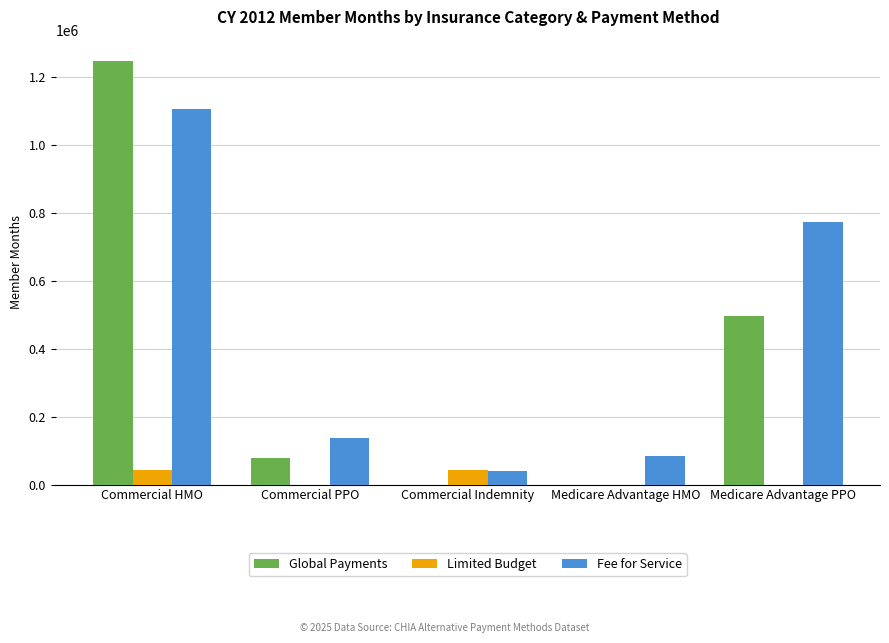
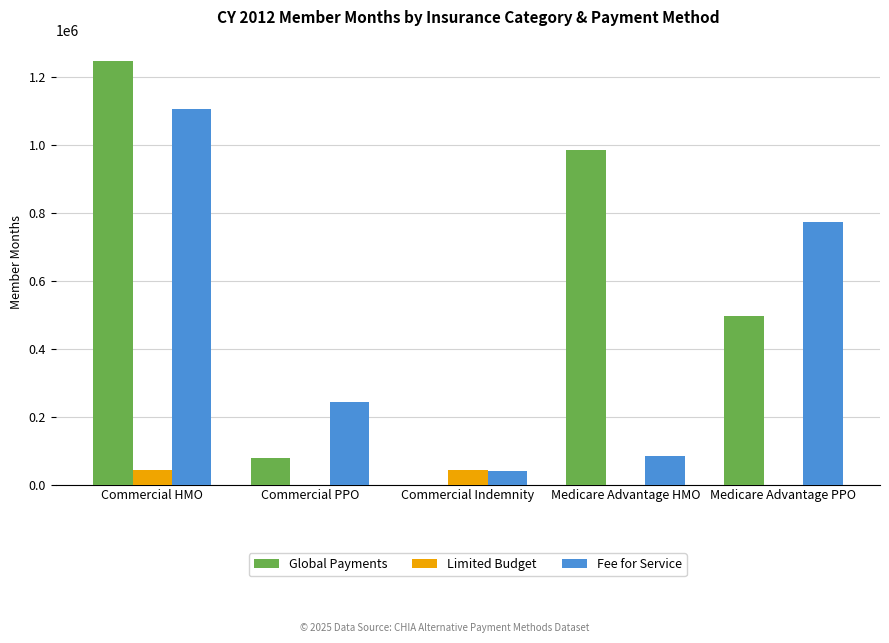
Fee for Service, Commercial PPO: 140000 -> 240000
Global Payments, Medicare Advantage HMO: 0 -> 990000
